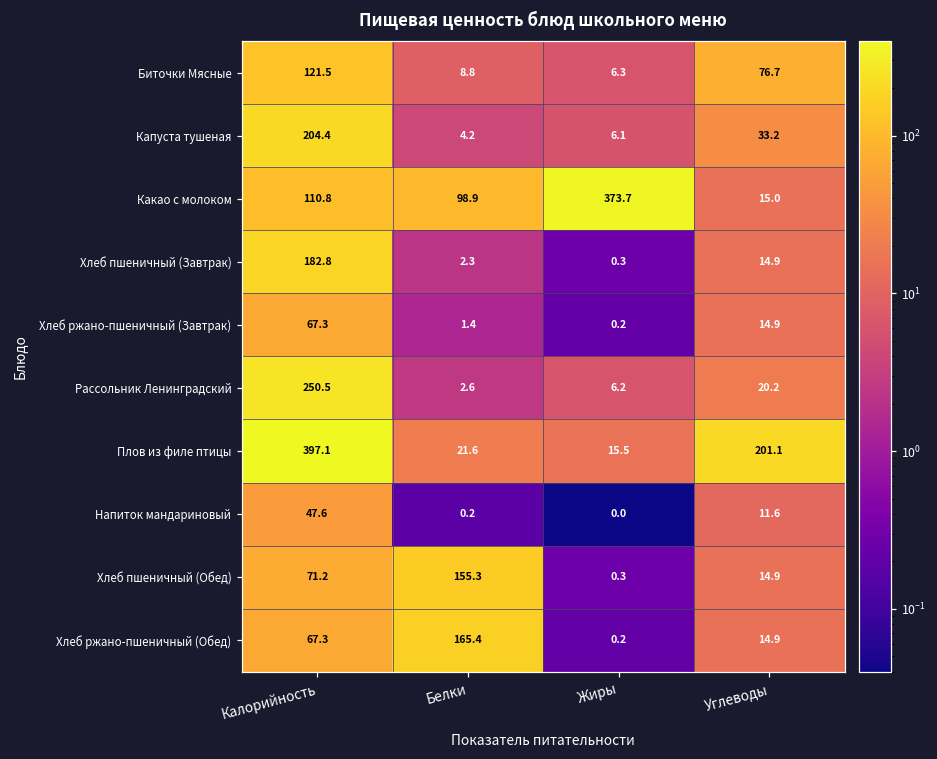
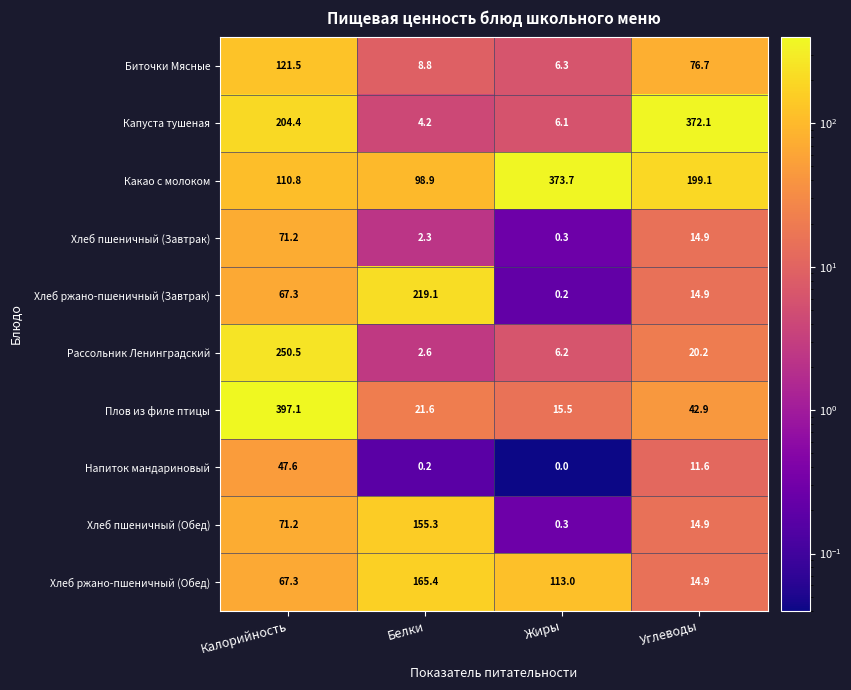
Капуста тушеная, Углеводы: 33.2 -> 372.1
Какао с молоком, Углеводы: 15.0 -> 199.1
Хлеб пшеничный (Завтрак), Калорийность: 182.8 -> 71.2
Хлеб ржано-пшеничный (Завтрак), Белки: 1.4 -> 219.1
Плов из филе птицы, Углеводы: 201.1 -> 42.9
Хлеб ржано-пшеничный (Обед), Жиры: 0.2 -> 113.0
